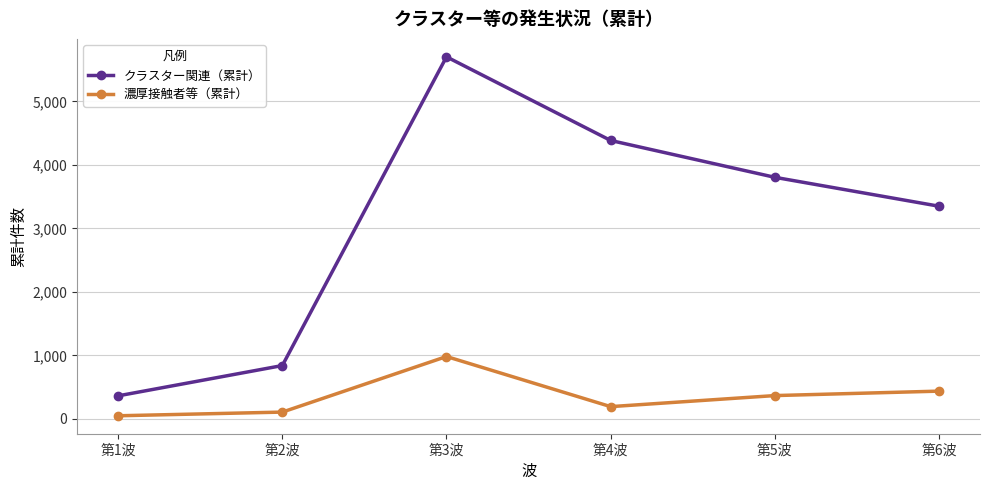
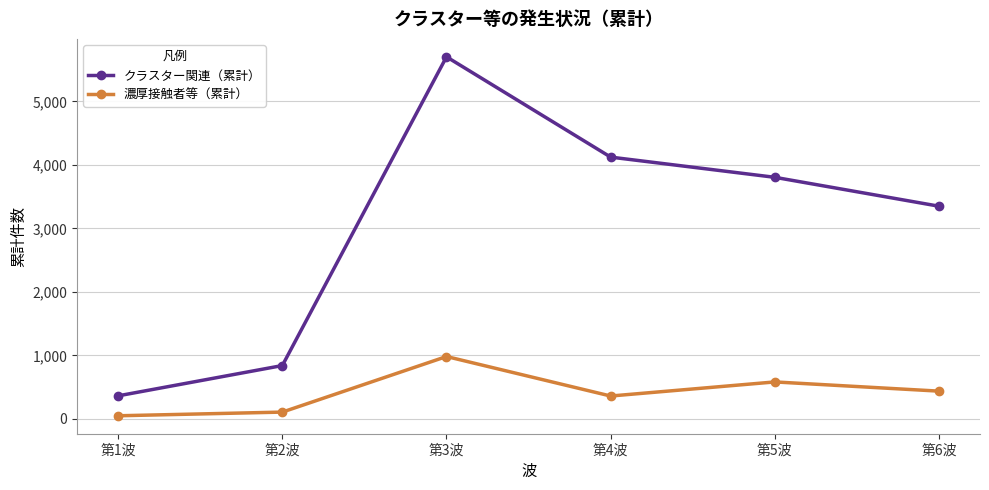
クラスター関連（累計）, 第4波: 4,400 -> 4,100
濃厚接触者等（累計）, 第4波: 200 -> 400
濃厚接触者等（累計）, 第5波: 400 -> 600
